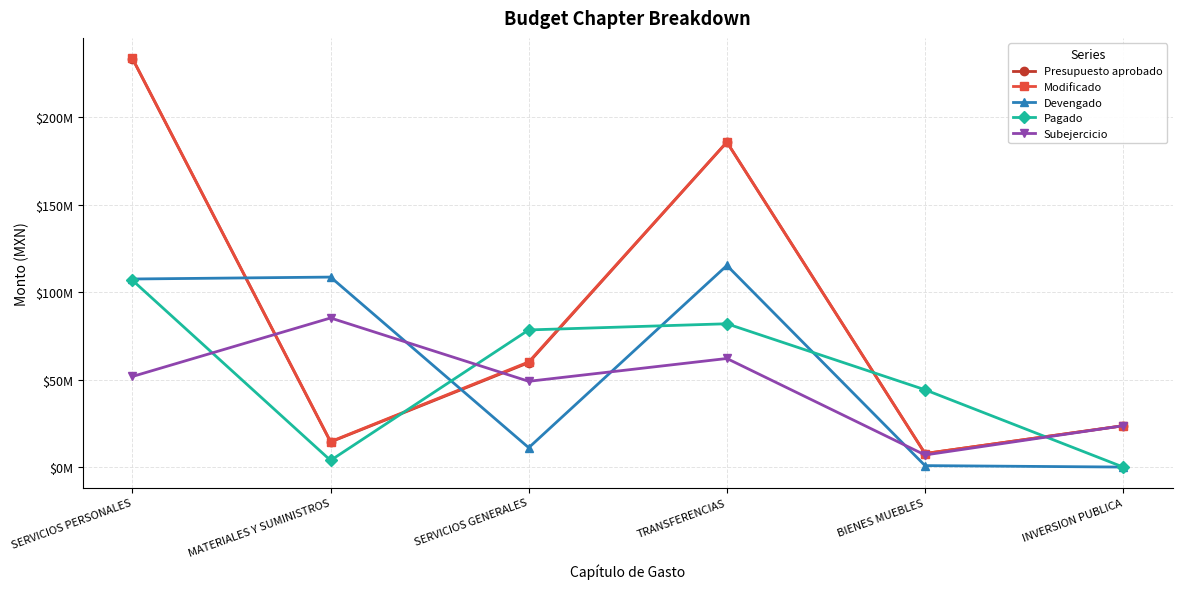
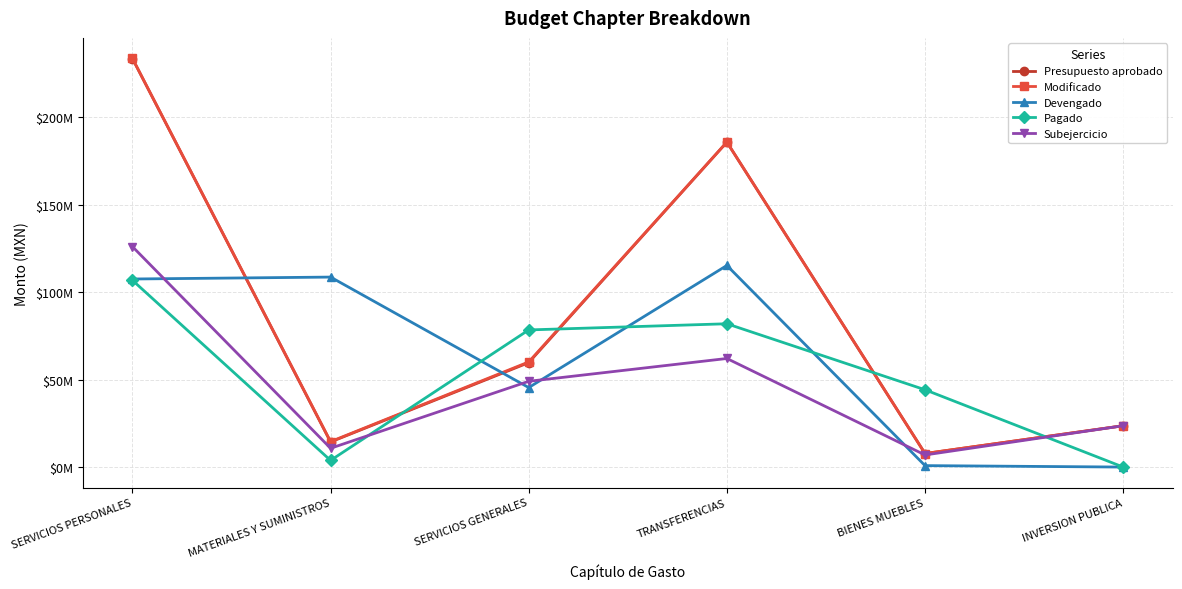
Subejercicio, SERVICIOS PERSONALES: $52000000 -> $126000000
Subejercicio, MATERIALES Y SUMINISTROS: $85000000 -> $11000000
Devengado, SERVICIOS GENERALES: $11000000 -> $45000000
